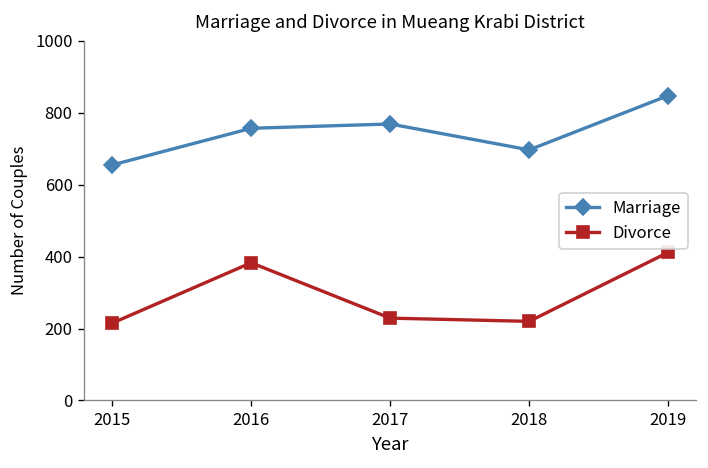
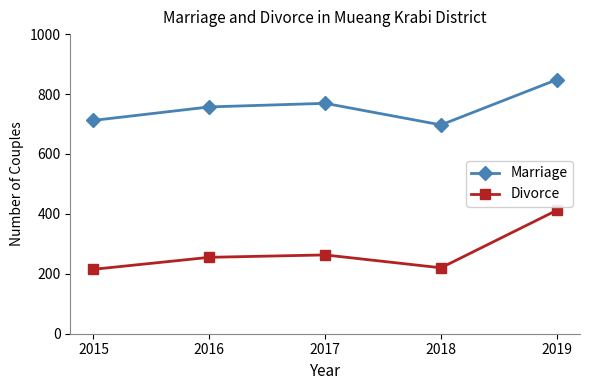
Marriage, 2015: 660 -> 710
Divorce, 2016: 380 -> 260
Divorce, 2017: 230 -> 260
